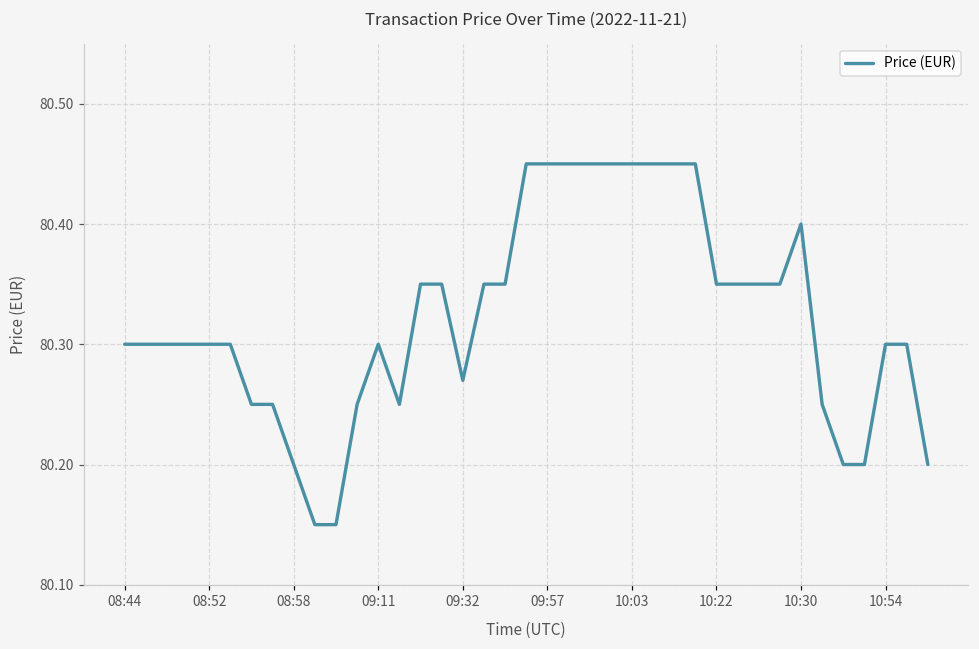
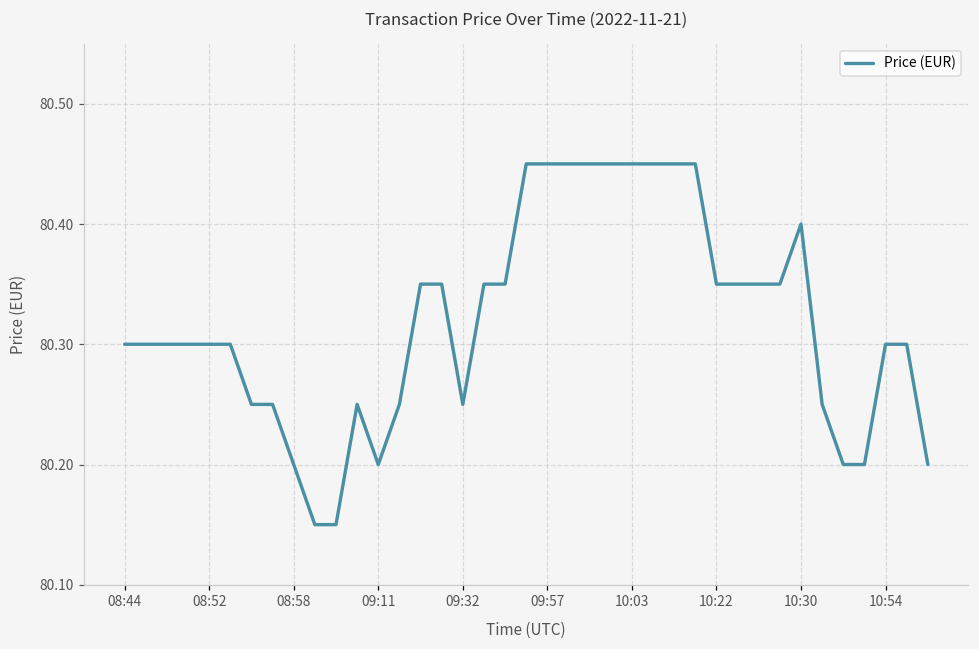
09:11: 80.3 -> 80.2
09:32: 80.27 -> 80.25
